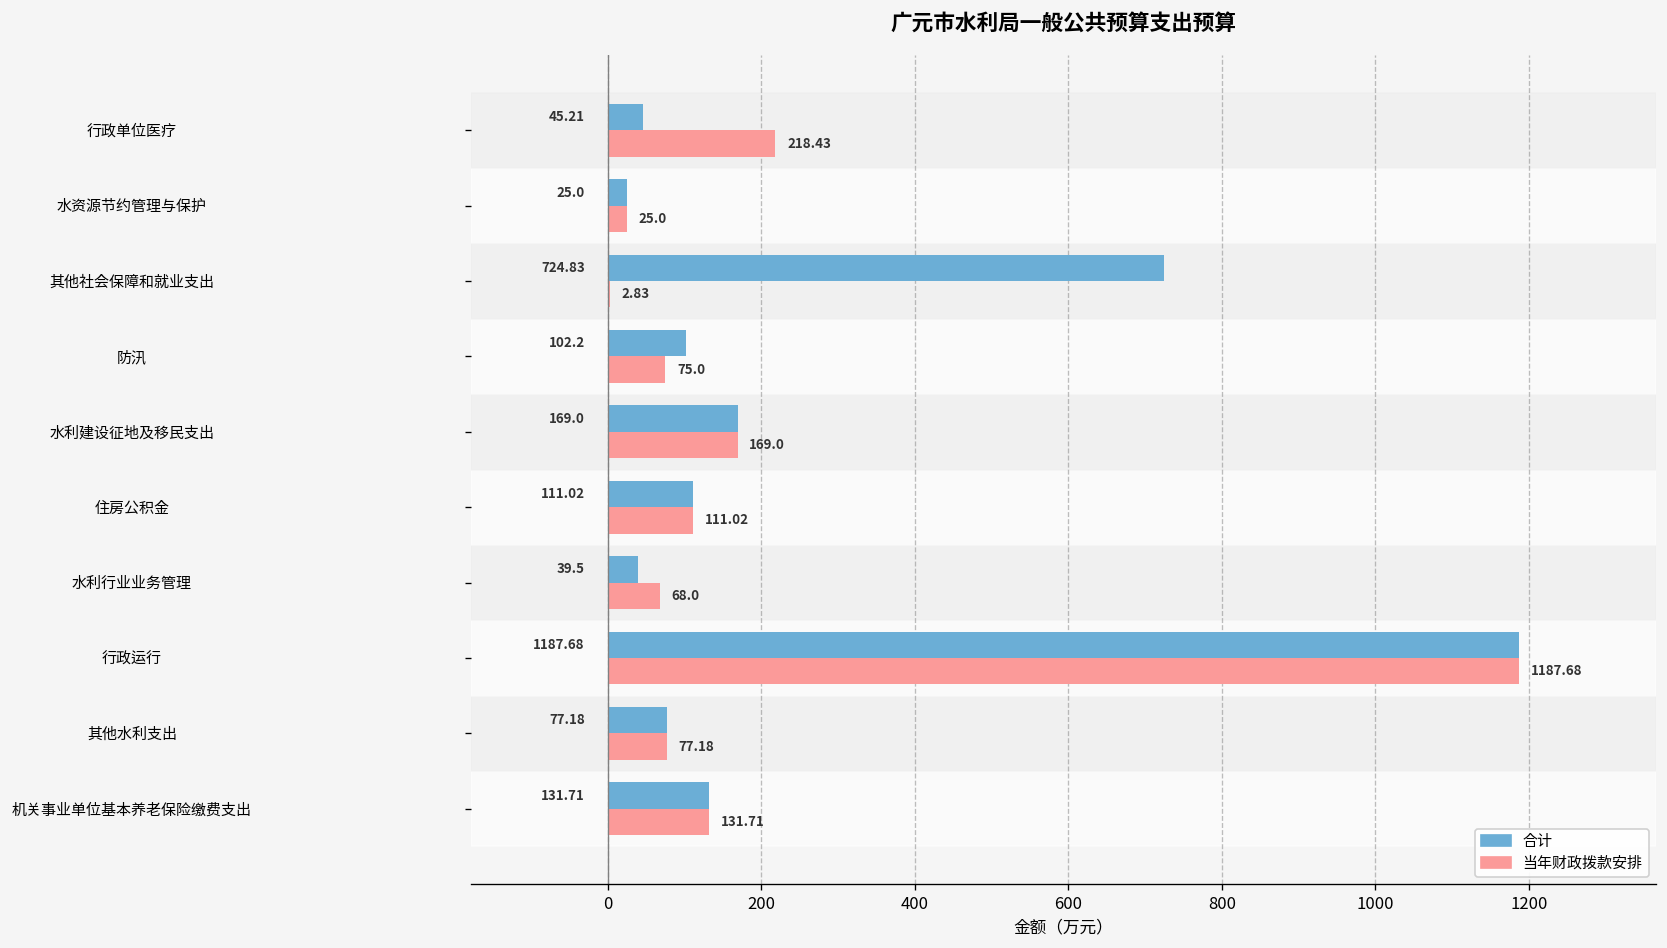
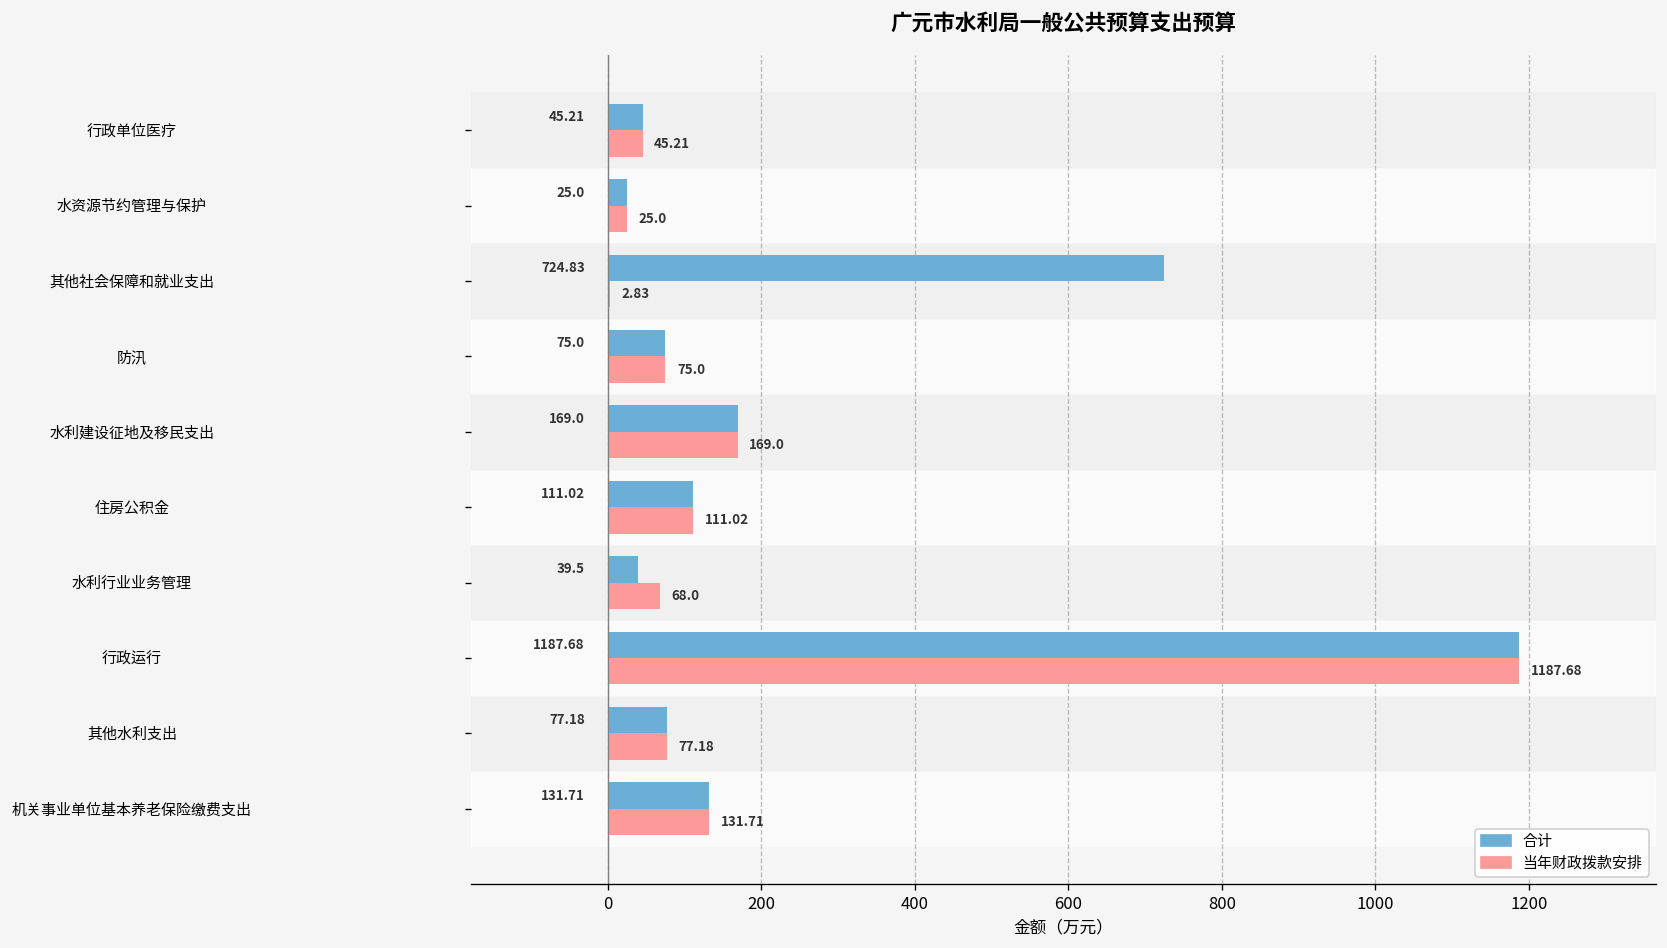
当年财政拨款安排, 行政单位医疗: 218.43 -> 45.21
合计, 防汛: 102.2 -> 75.0
